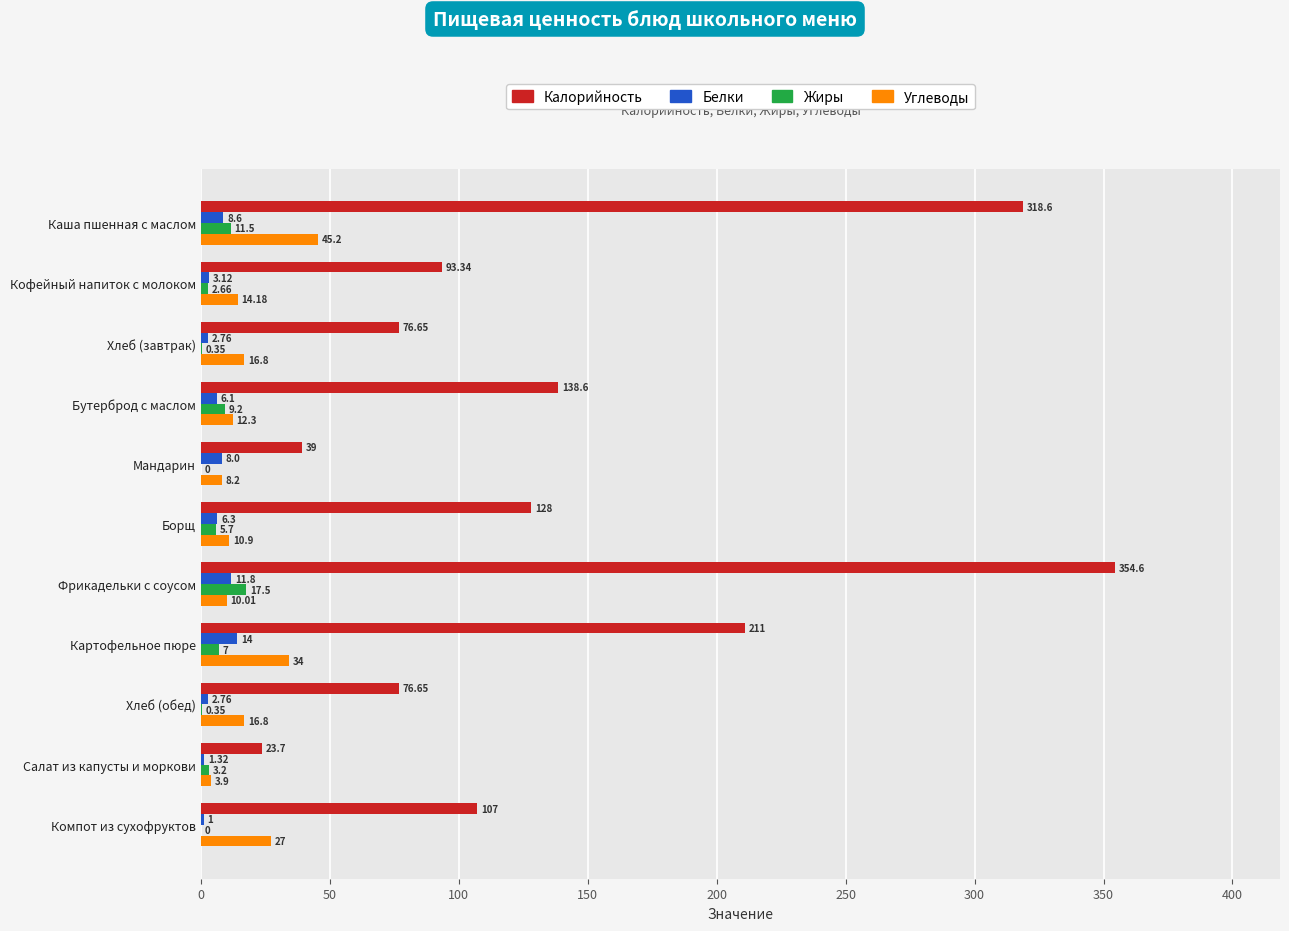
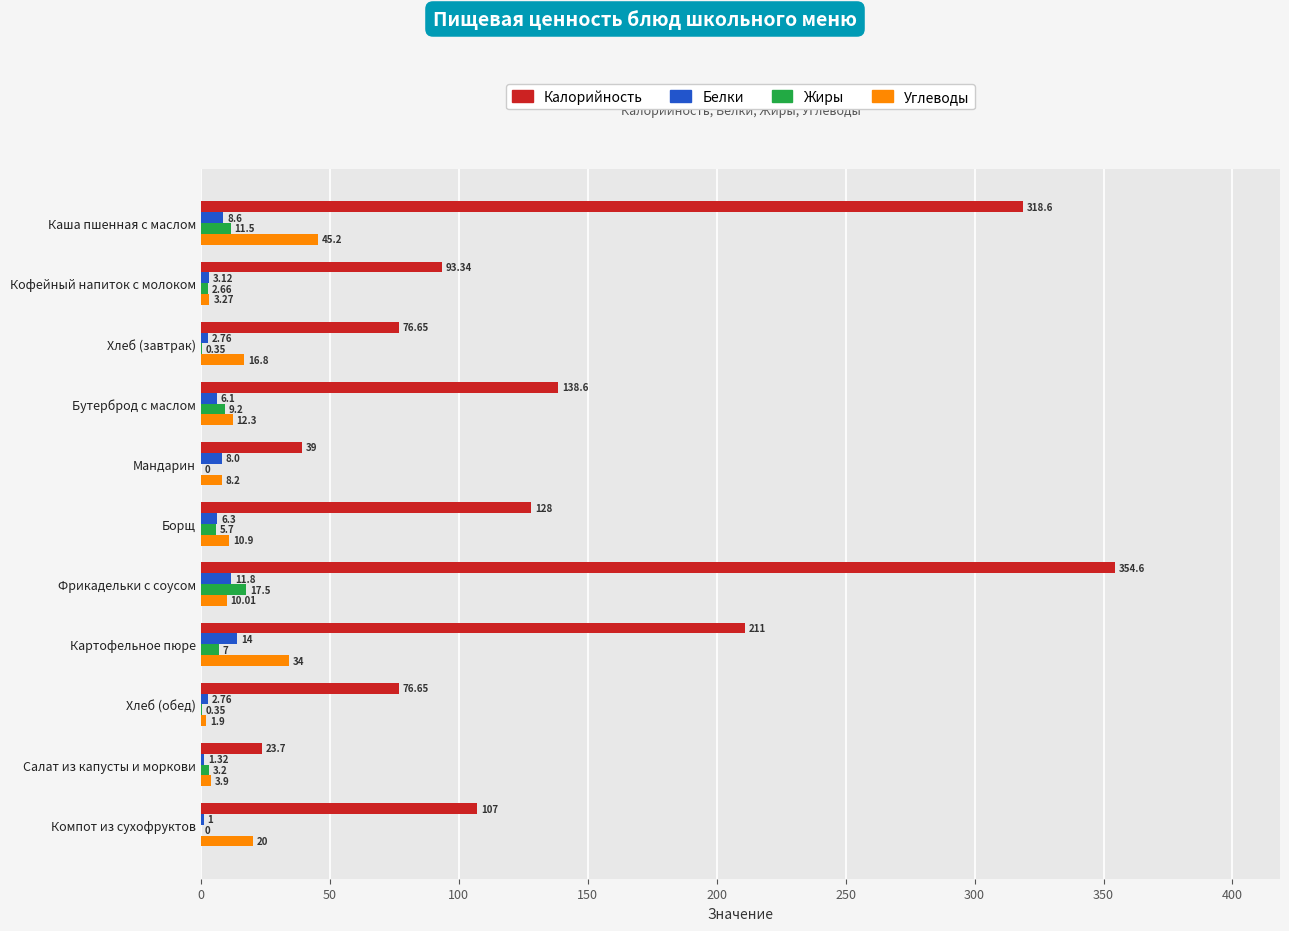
Углеводы, Кофейный напиток с молоком: 14.18 -> 3.27
Углеводы, Хлеб (обед): 16.8 -> 1.9
Углеводы, Компот из сухофруктов: 27 -> 20
